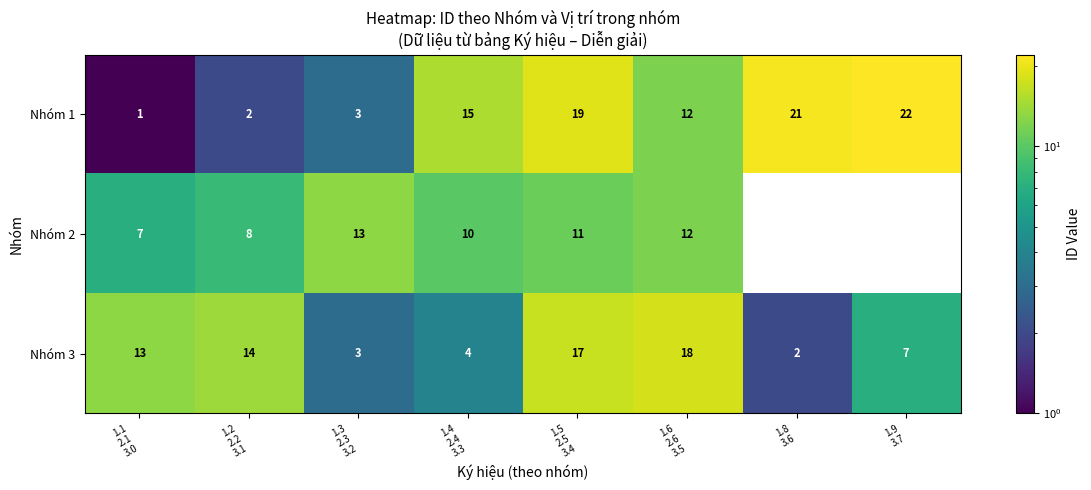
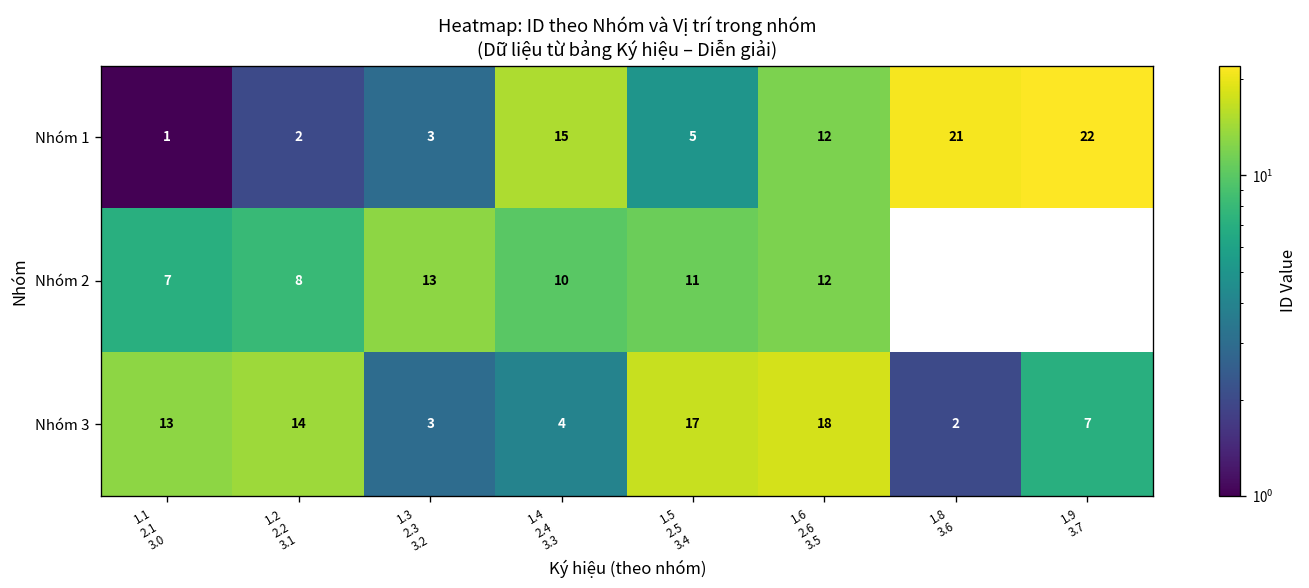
Nhóm 1, 1.5 2.5 3.4: 19 -> 5
